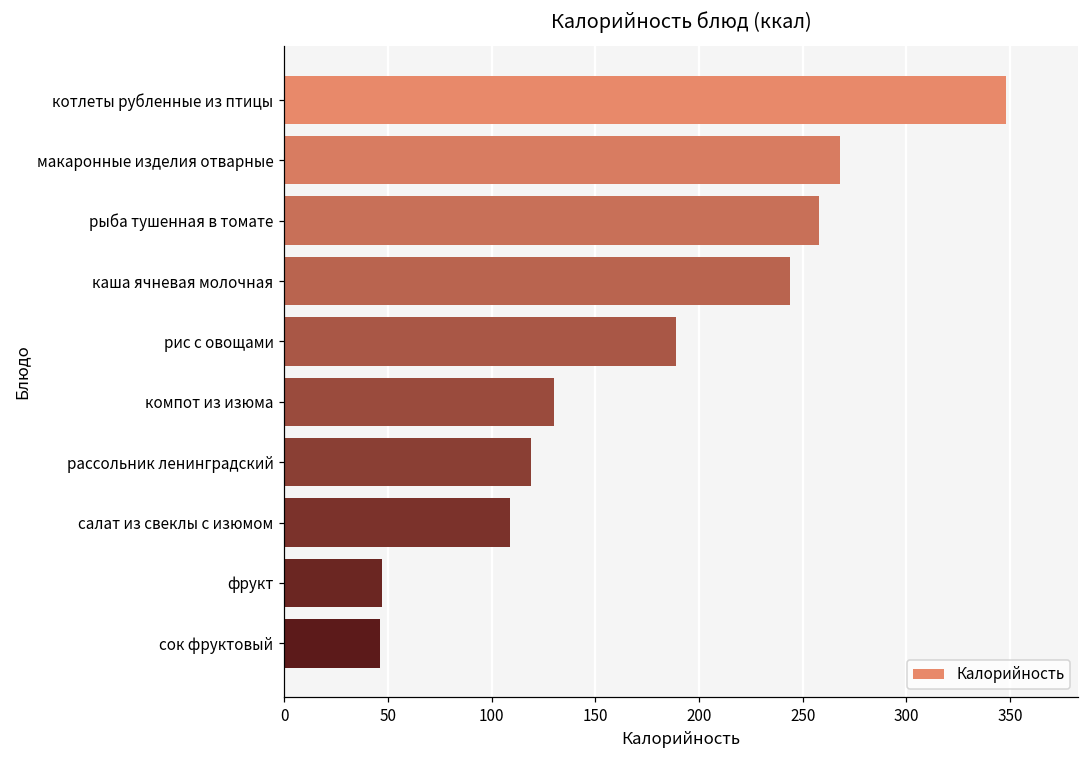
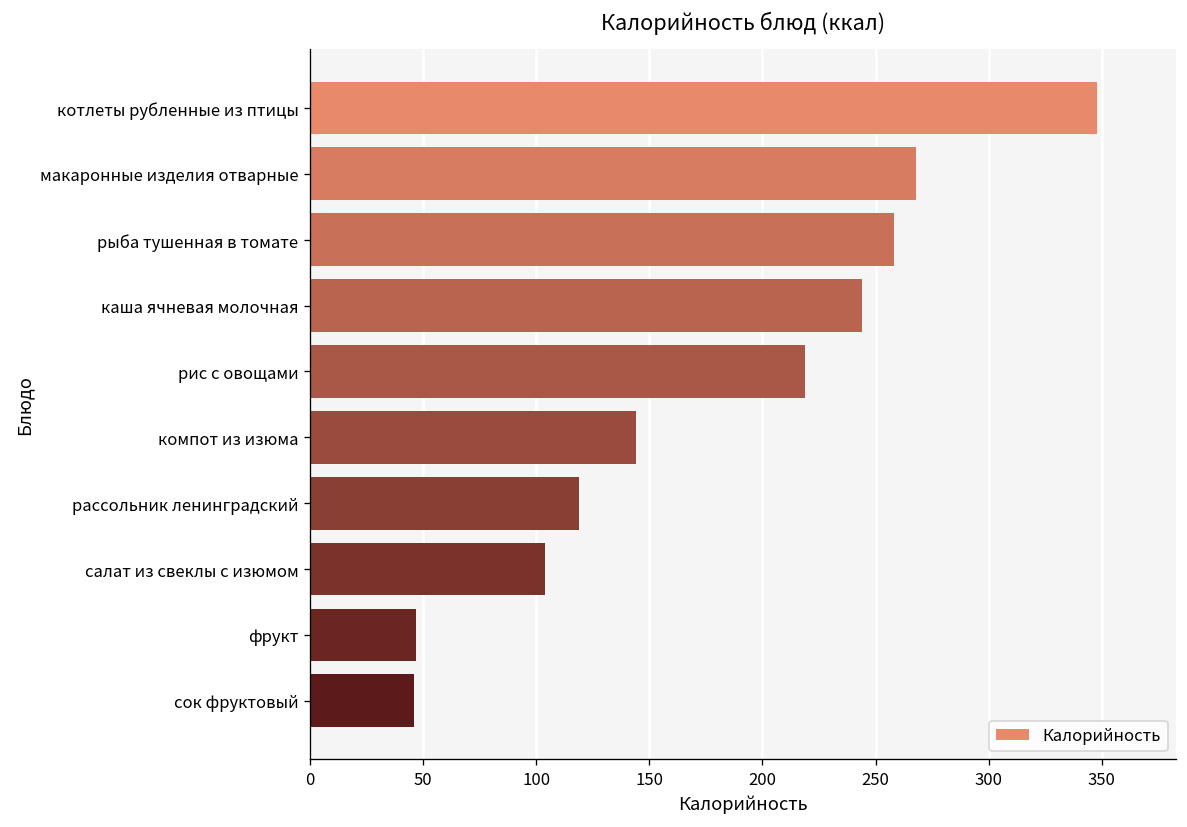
рис с овощами: 189 -> 219
компот из изюма: 130 -> 144
салат из свеклы с изюмом: 109 -> 104
